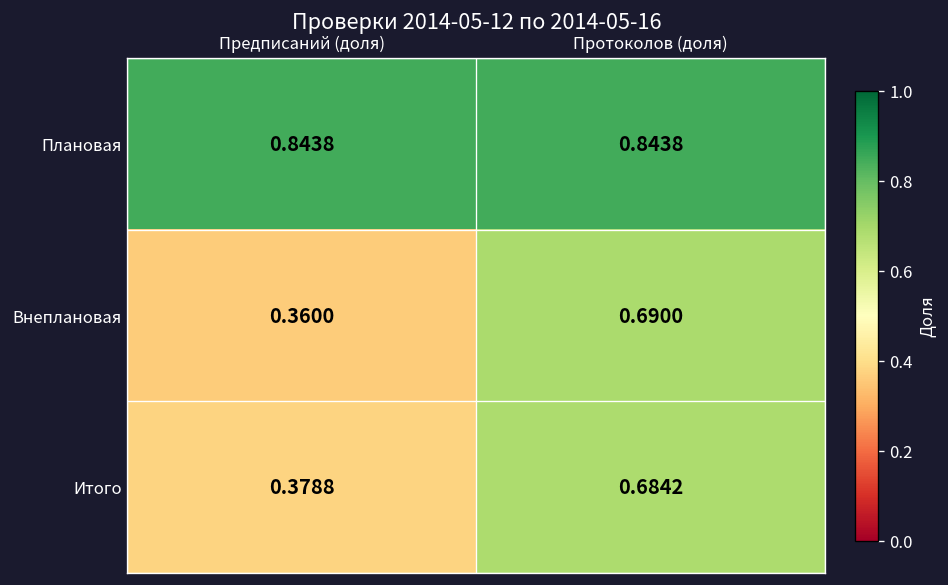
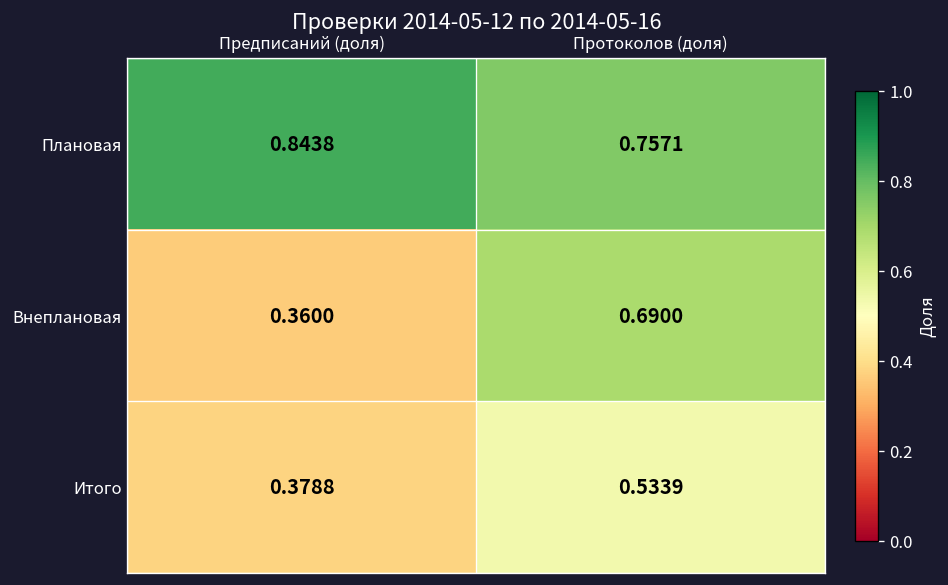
Плановая, Протоколов (доля): 0.8438 -> 0.7571
Итого, Протоколов (доля): 0.6842 -> 0.5339
